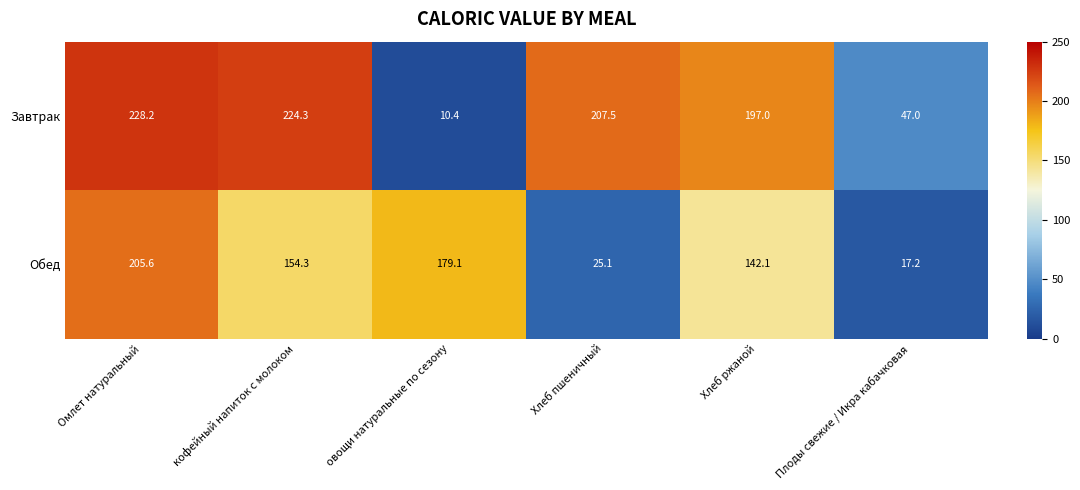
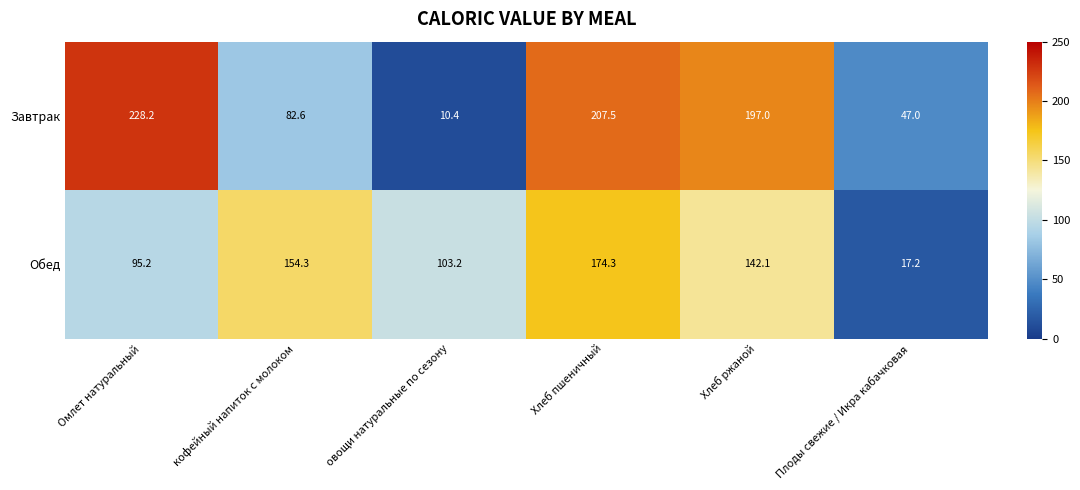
Завтрак, кофейный напиток с молоком: 224.3 -> 82.6
Обед, Омлет натуральный: 205.6 -> 95.2
Обед, овощи натуральные по сезону: 179.1 -> 103.2
Обед, Хлеб пшеничный: 25.1 -> 174.3
